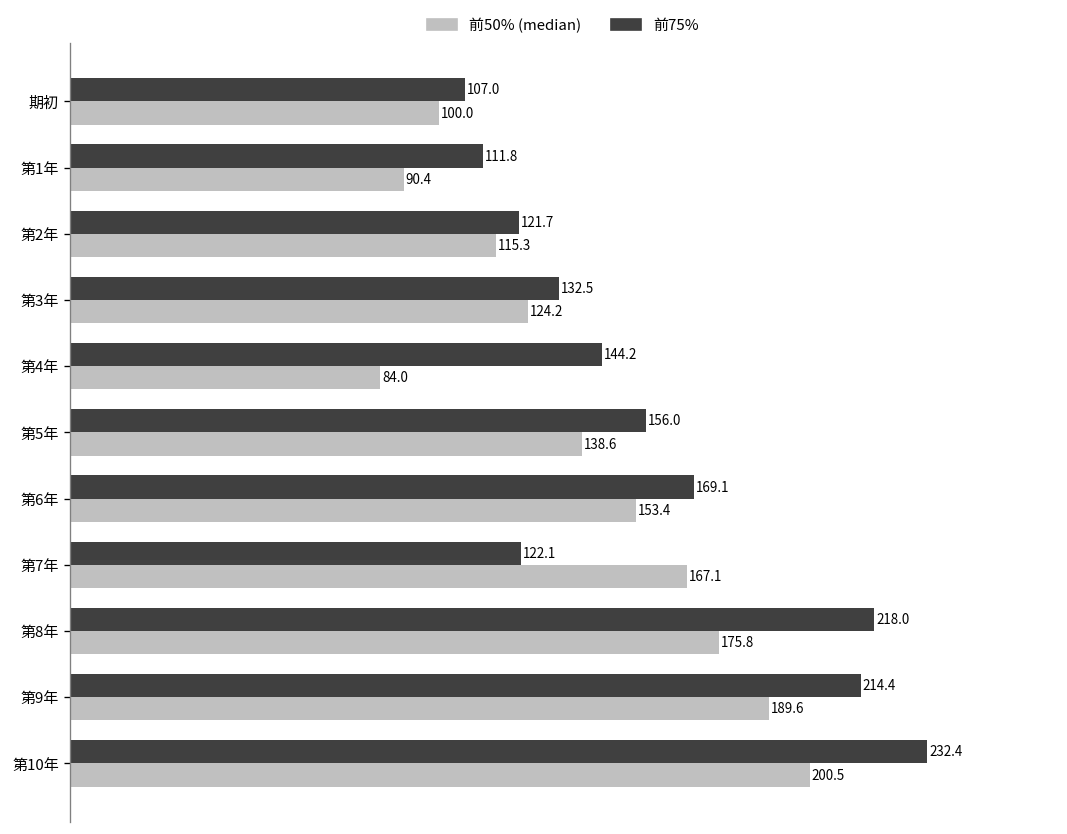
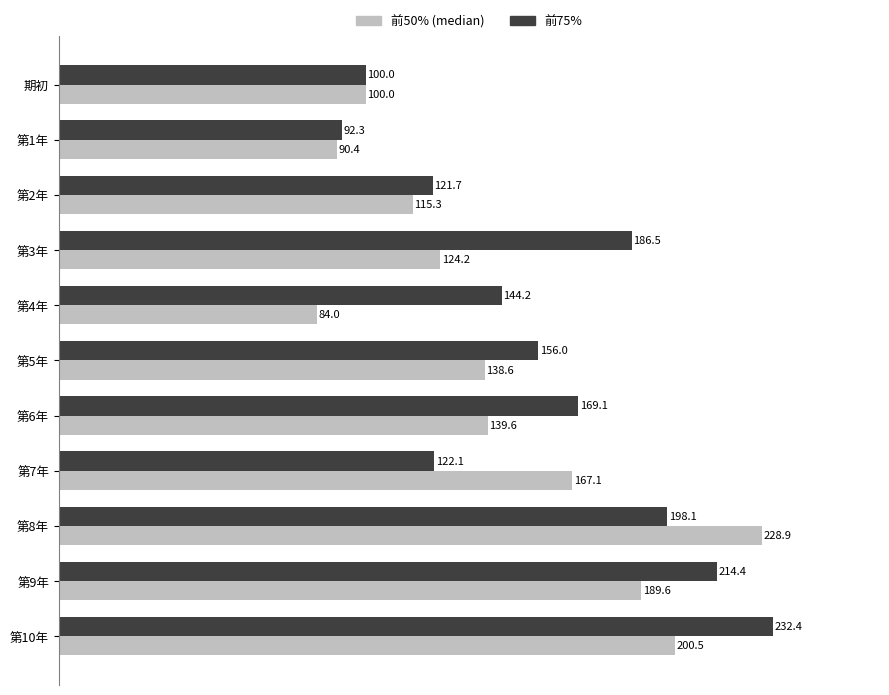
前75%, 期初: 107.0 -> 100.0
前75%, 第1年: 111.8 -> 92.3
前75%, 第3年: 132.5 -> 186.5
前50% (median), 第6年: 153.4 -> 139.6
前75%, 第8年: 218.0 -> 198.1
前50% (median), 第8年: 175.8 -> 228.9
